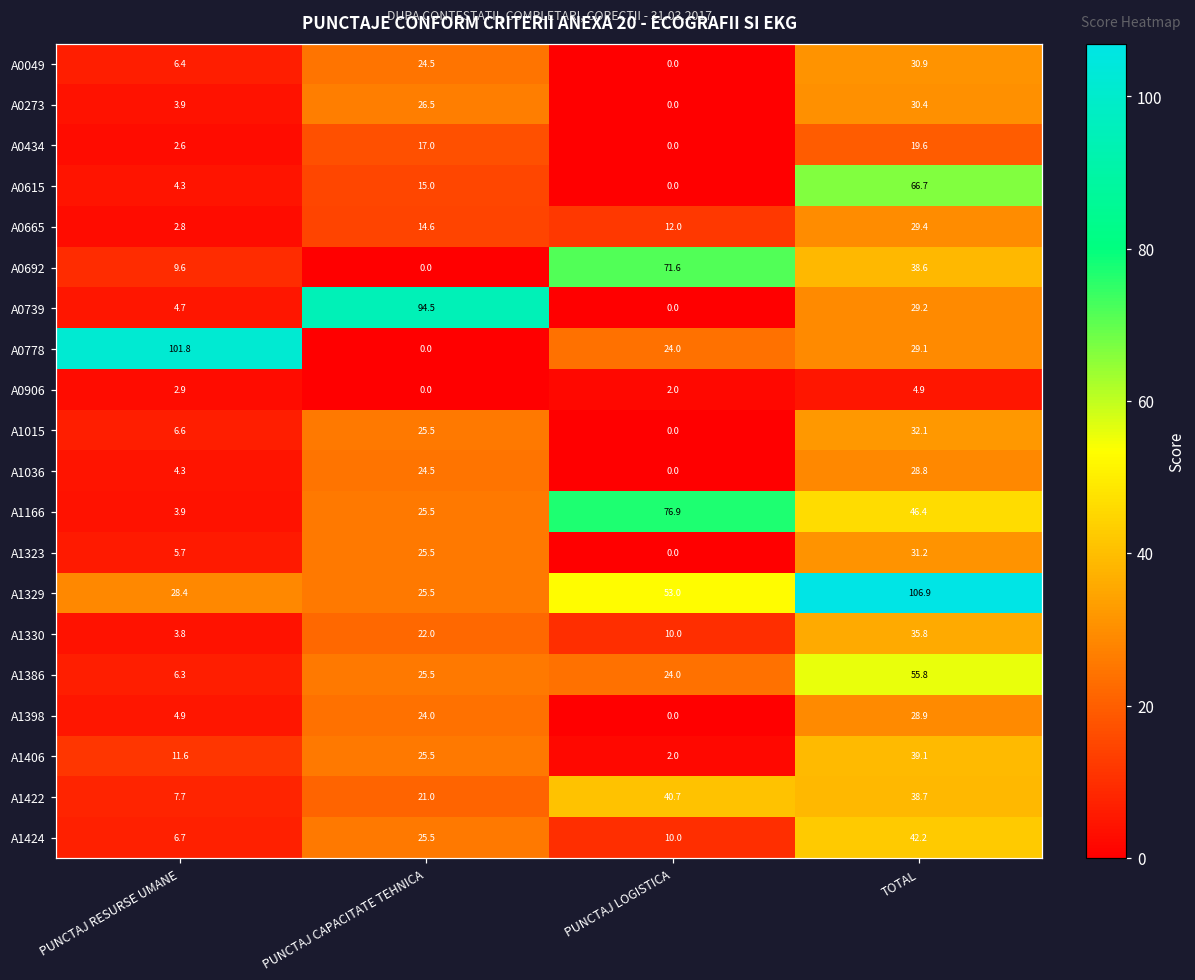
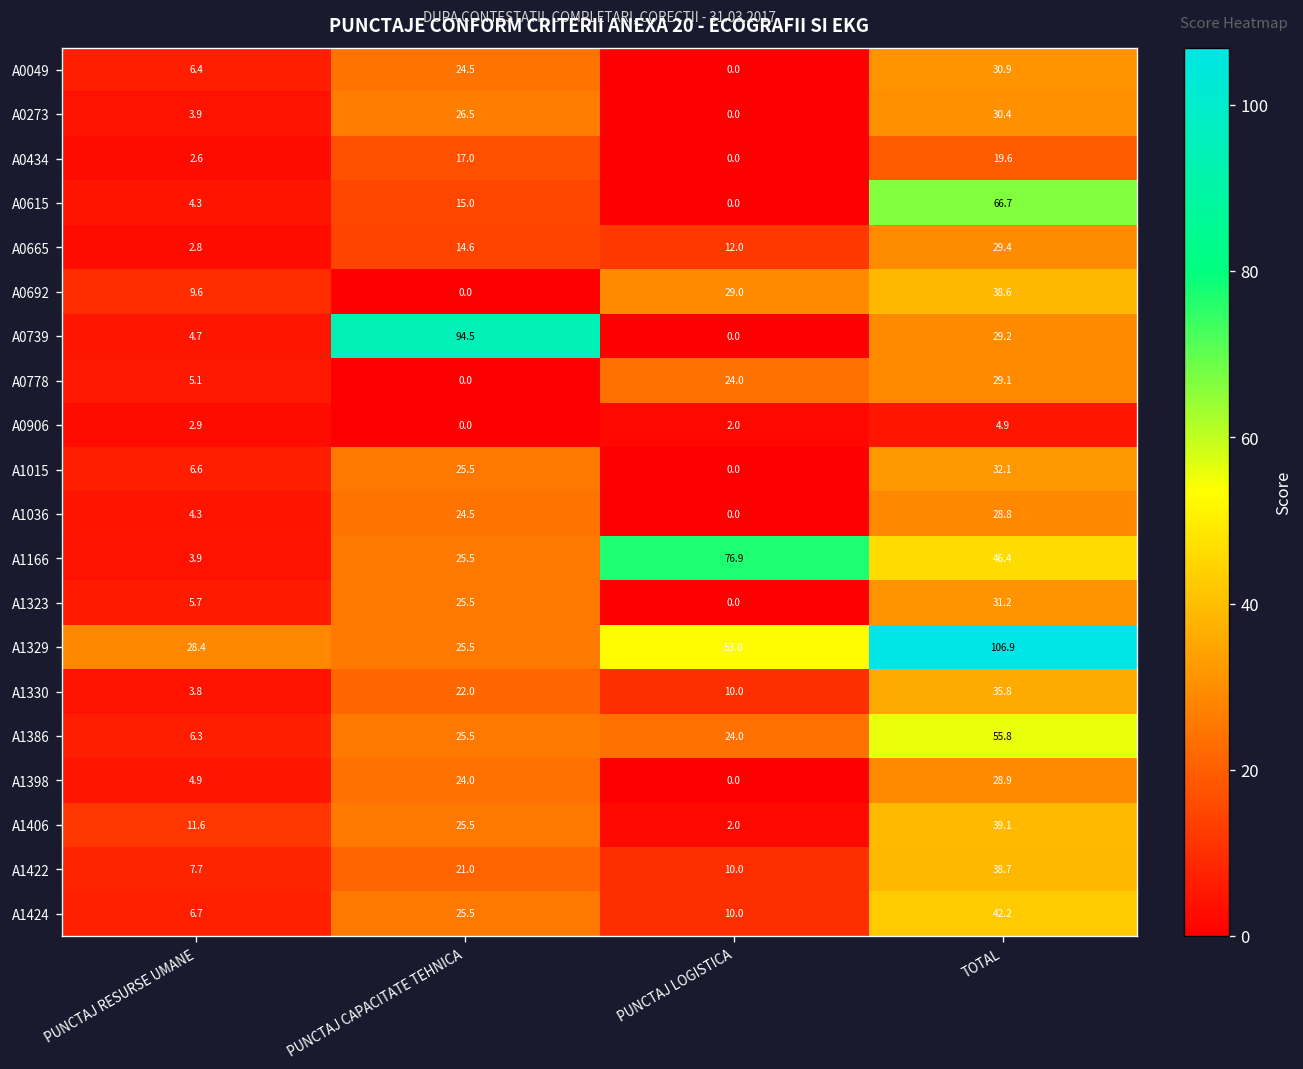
A0692, PUNCTAJ LOGISTICA: 71.6 -> 29.0
A0778, PUNCTAJ RESURSE UMANE: 101.8 -> 5.1
A1422, PUNCTAJ LOGISTICA: 40.7 -> 10.0
